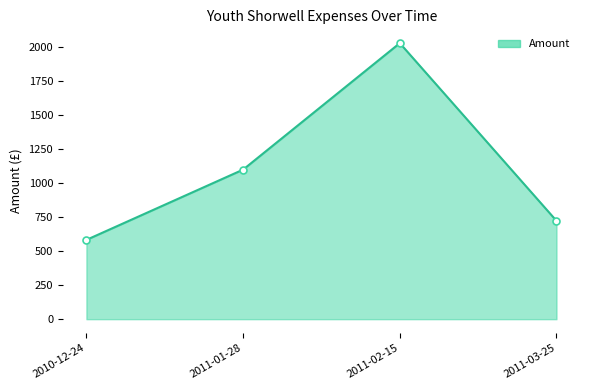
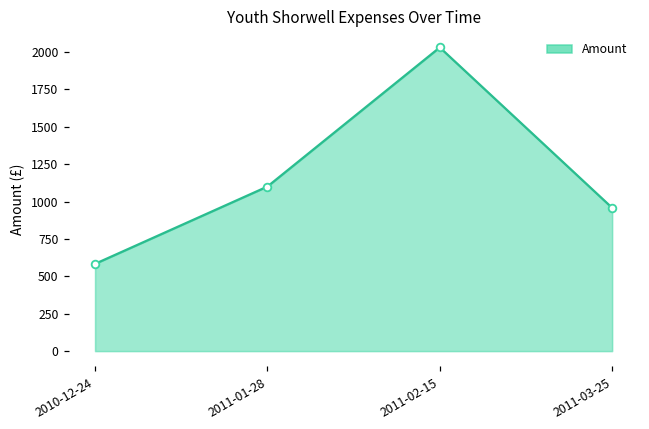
2011-03-25: 720 -> 960
